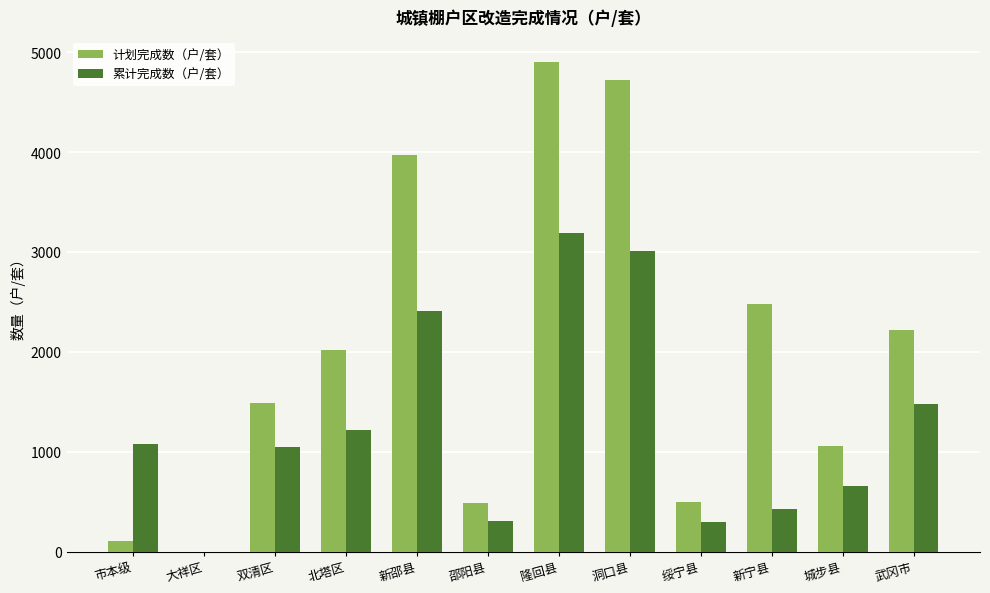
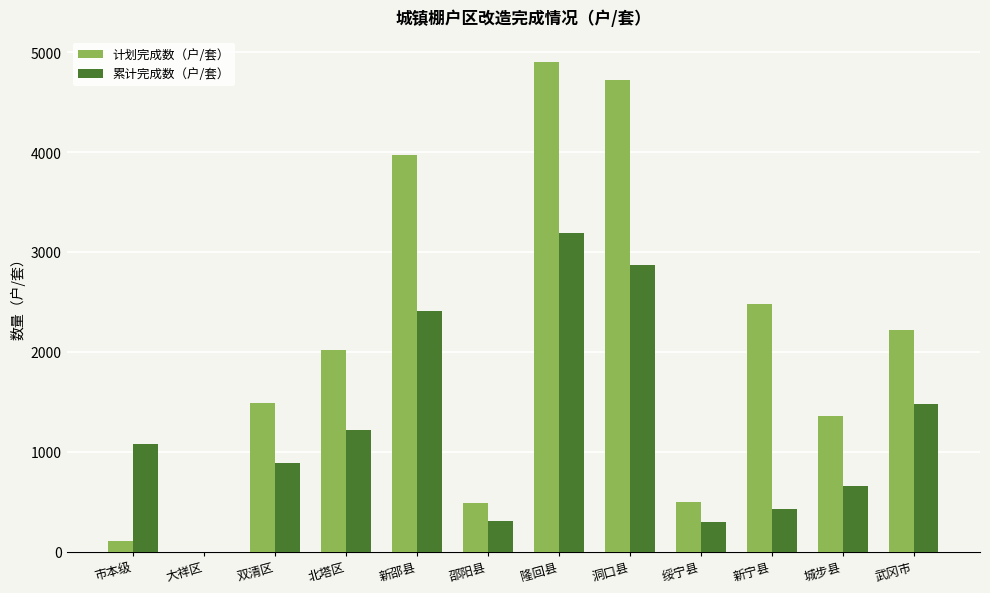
累计完成数（户/套）, 双清区: 1100 -> 900
累计完成数（户/套）, 洞口县: 3000 -> 2900
计划完成数（户/套）, 城步县: 1100 -> 1400
